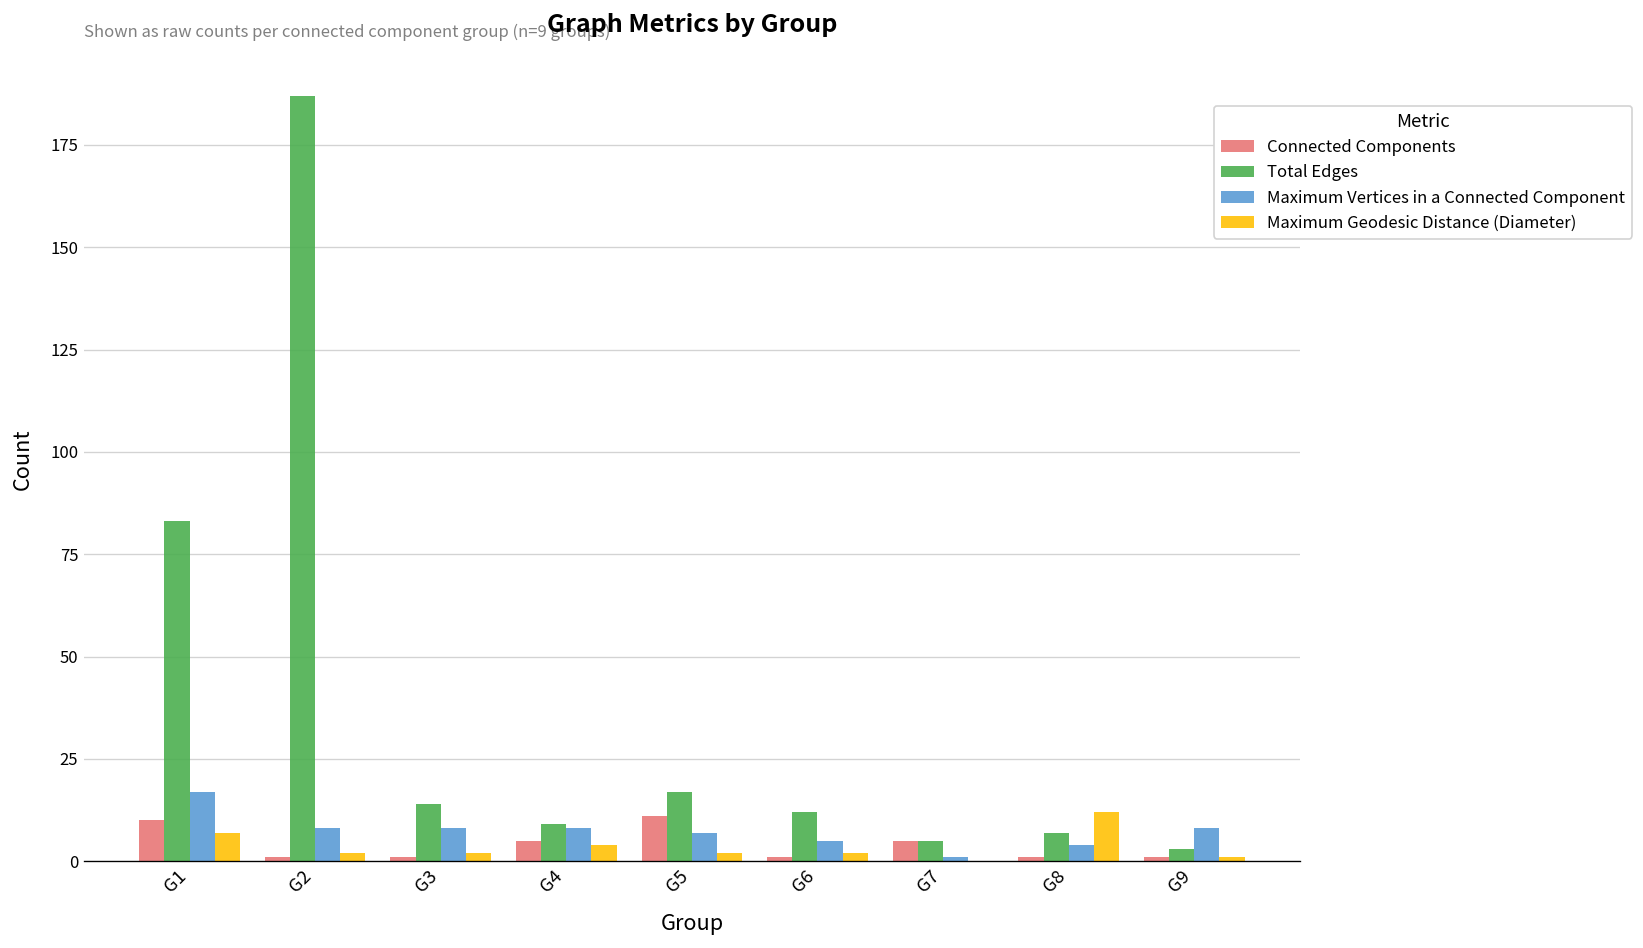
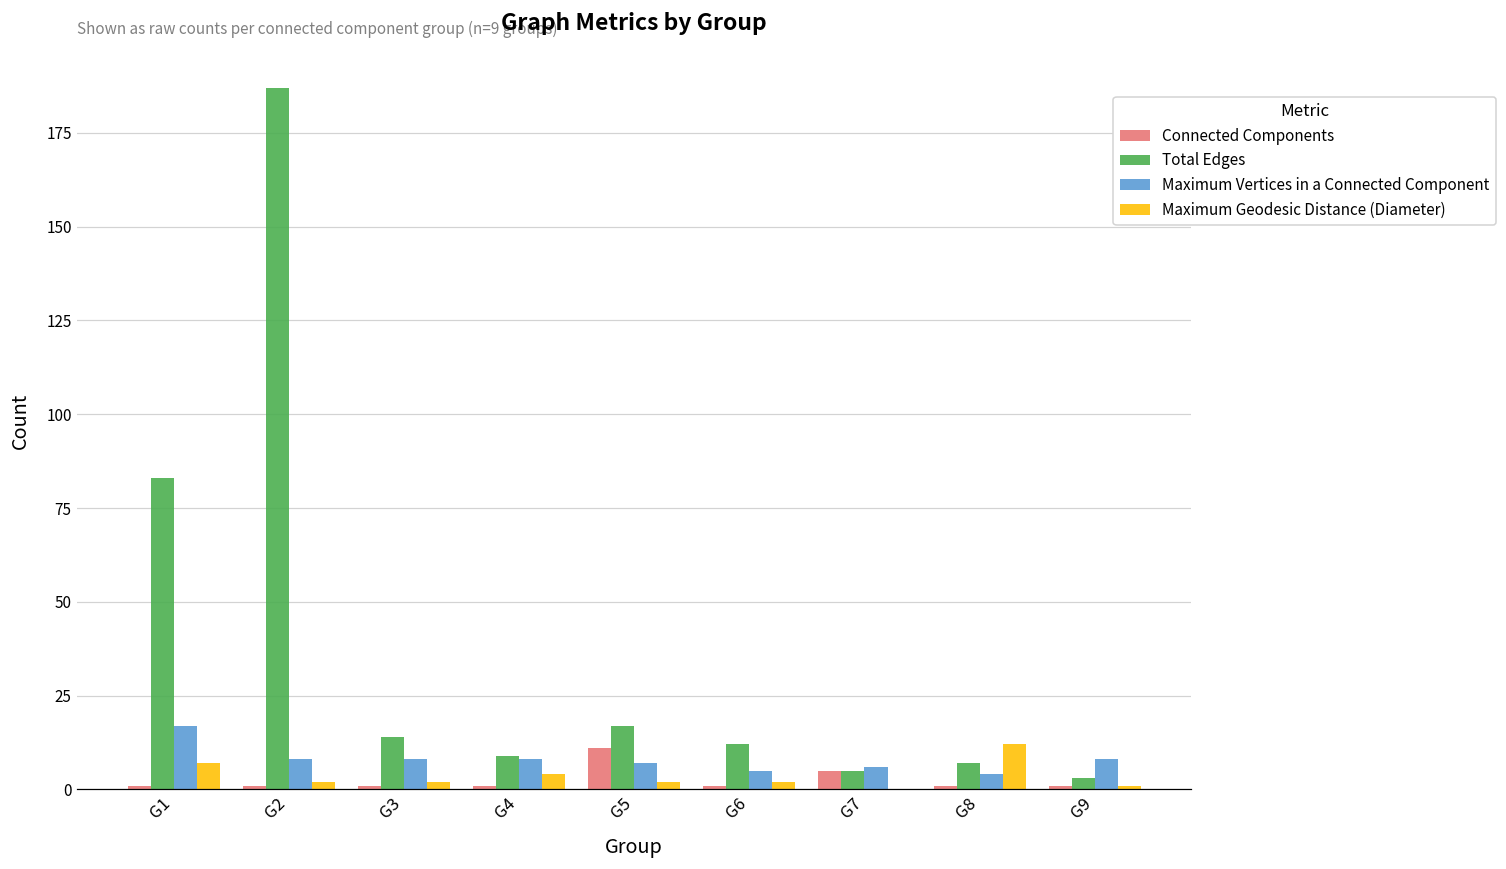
Connected Components, G1: 10 -> 1
Connected Components, G4: 5 -> 1
Maximum Vertices in a Connected Component, G7: 1 -> 6
